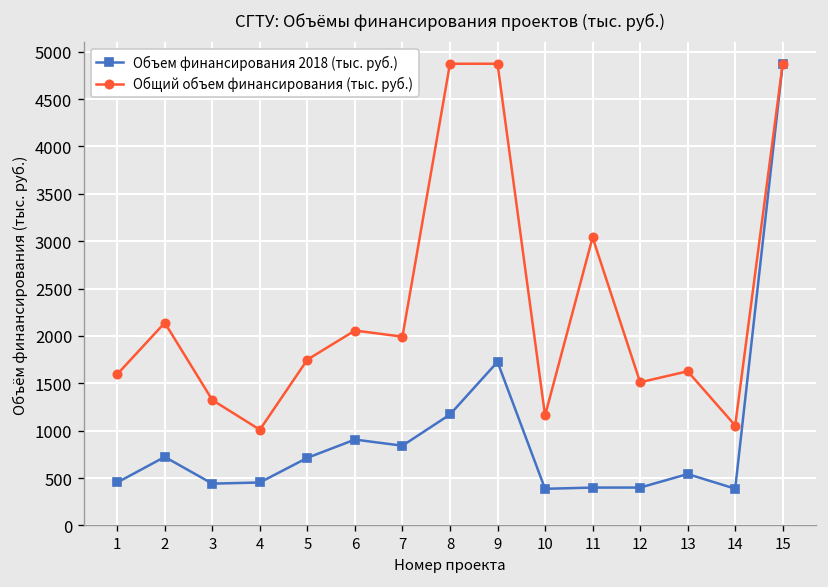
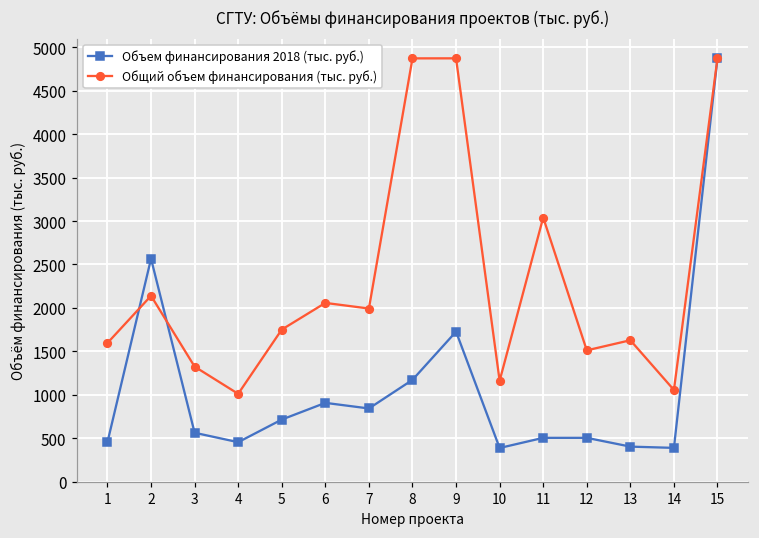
Объем финансирования 2018 (тыс. руб.), 2: 700 -> 2600
Объем финансирования 2018 (тыс. руб.), 3: 400 -> 600
Объем финансирования 2018 (тыс. руб.), 11: 400 -> 500
Объем финансирования 2018 (тыс. руб.), 12: 400 -> 500
Объем финансирования 2018 (тыс. руб.), 13: 500 -> 400
